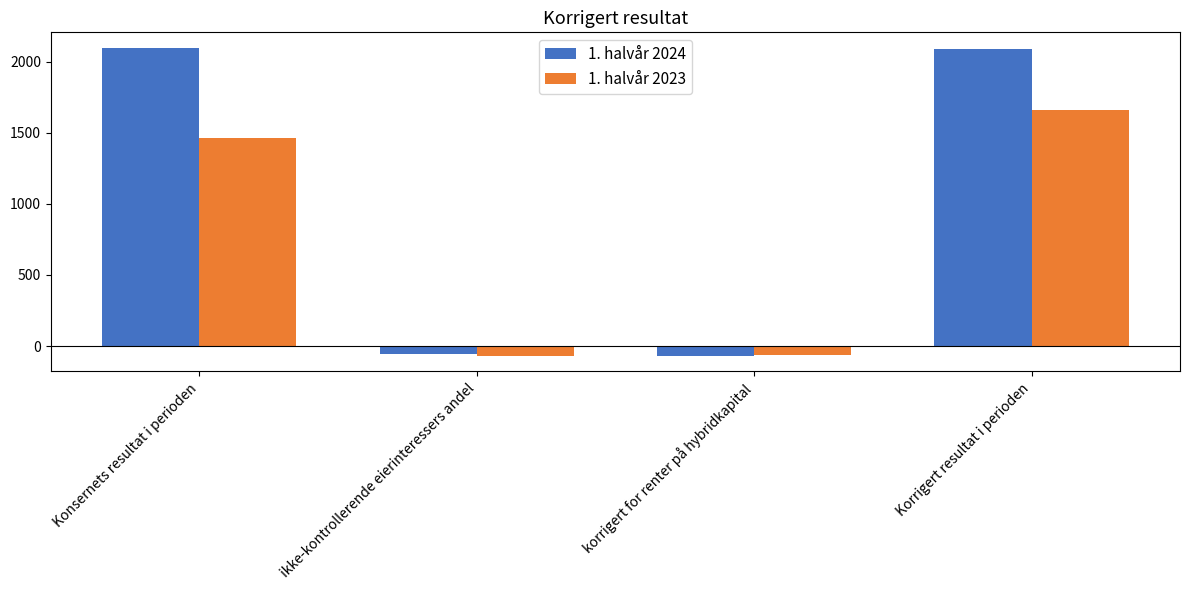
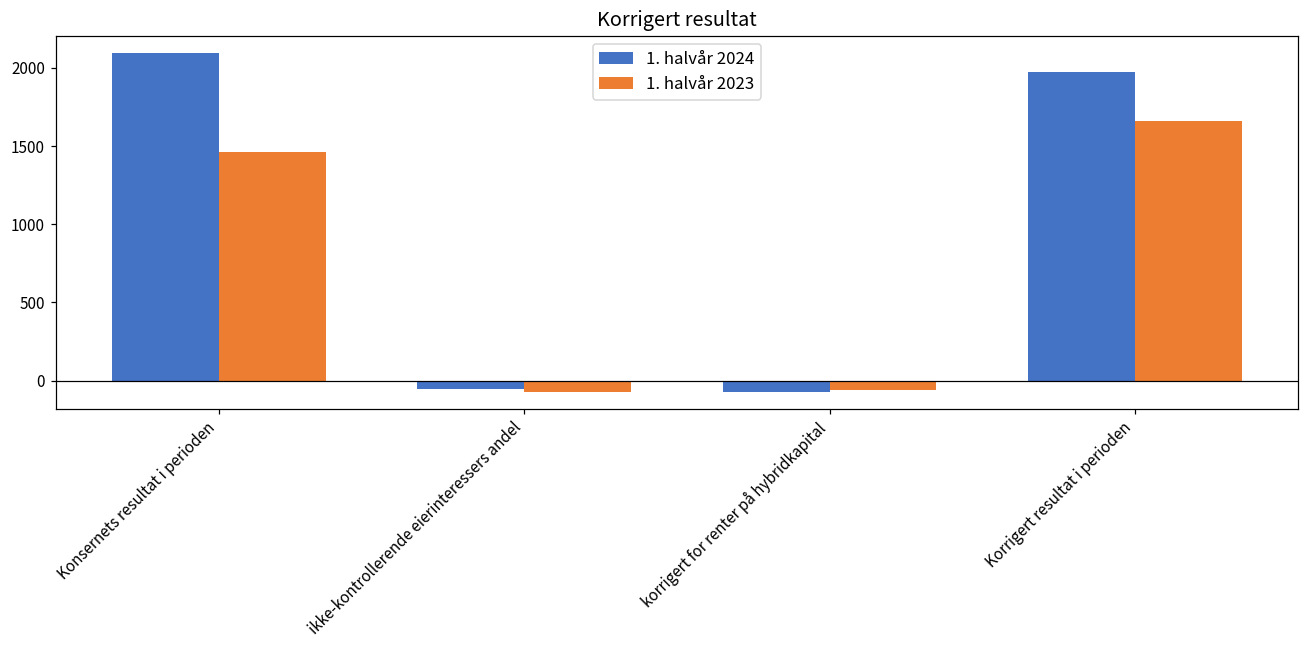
1. halvår 2024, Korrigert resultat i perioden: 2090 -> 1970
